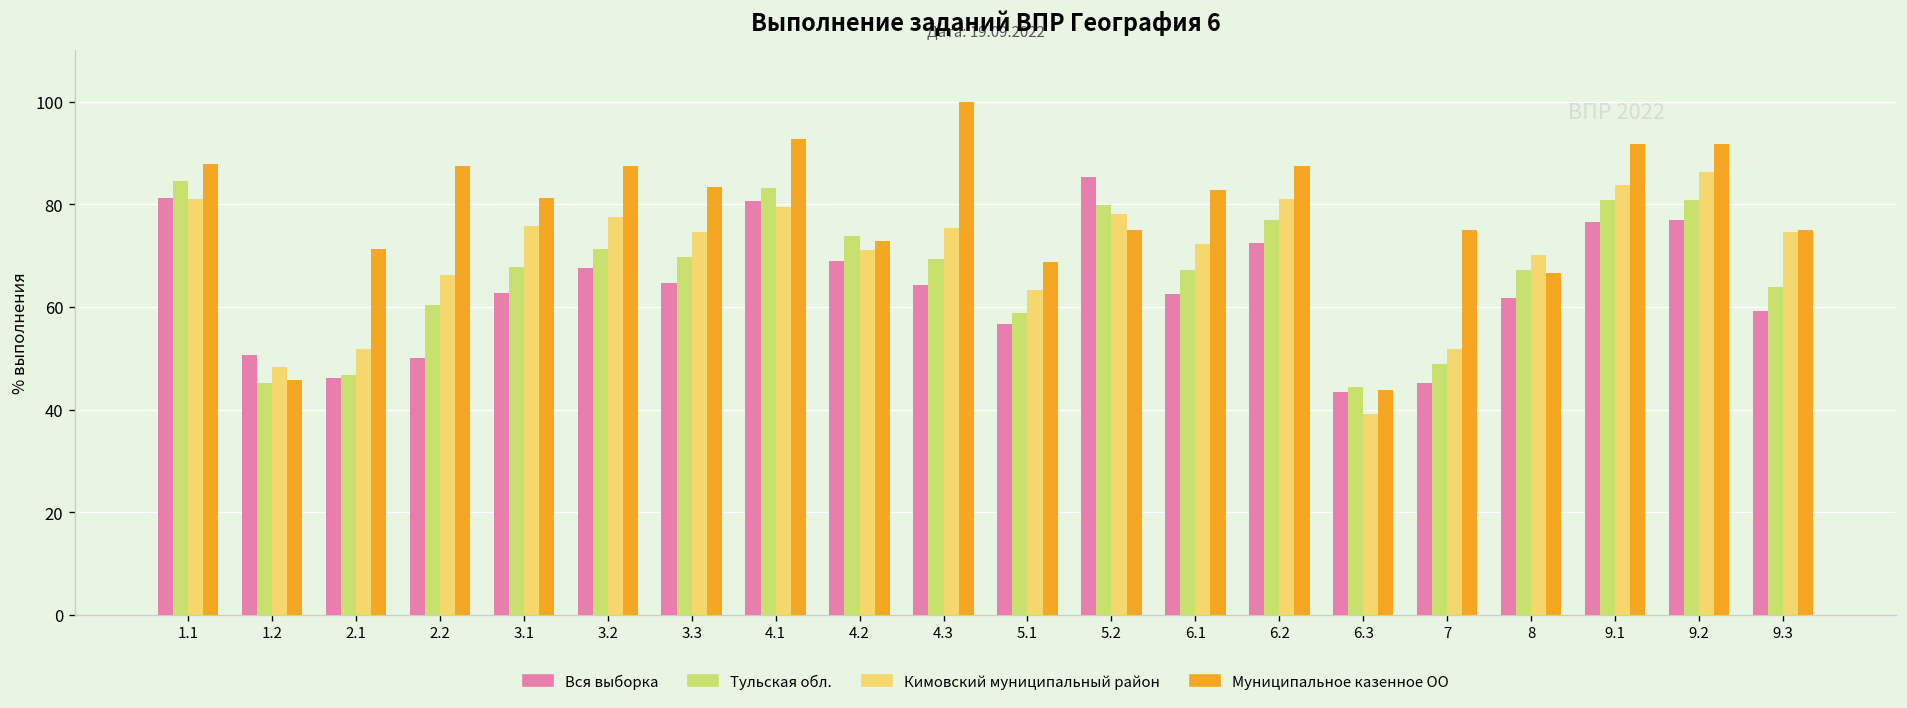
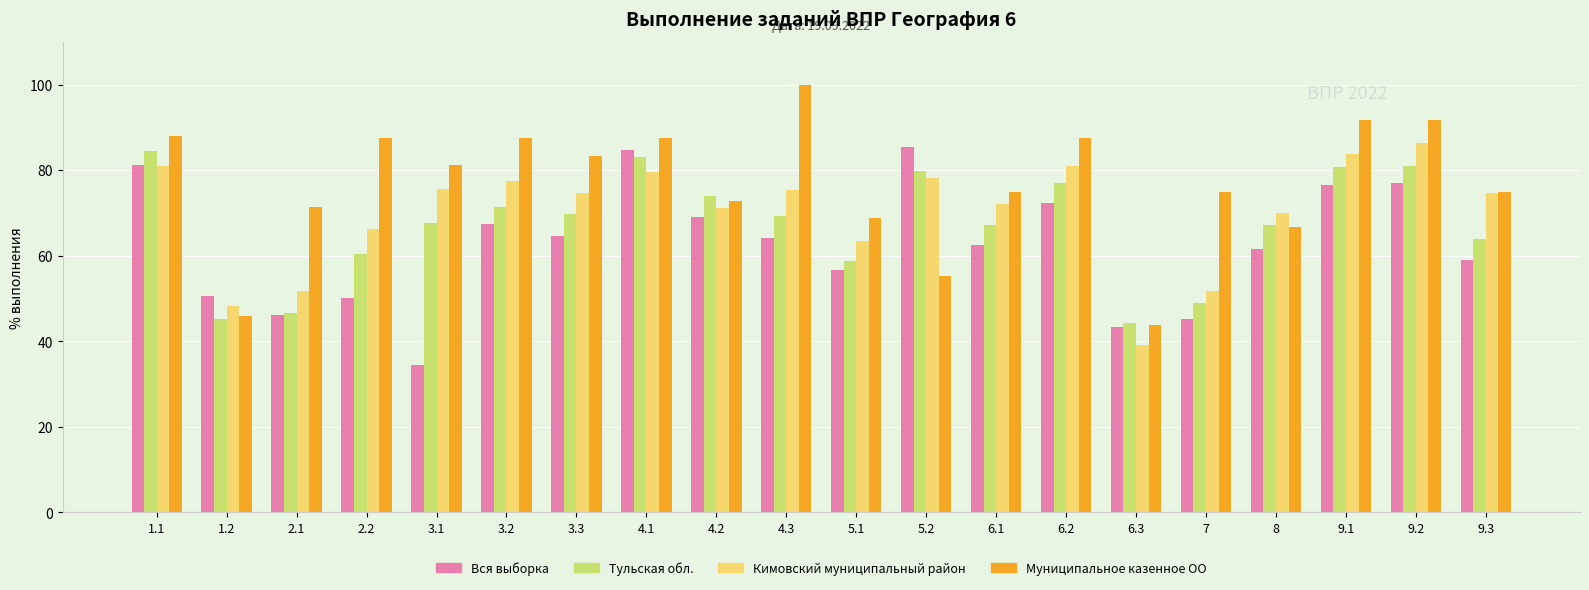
Вся выборка, 3.1: 63 -> 35
Вся выборка, 4.1: 81 -> 85
Муниципальное казенное ОО, 4.1: 93 -> 88
Муниципальное казенное ОО, 5.2: 75 -> 55
Муниципальное казенное ОО, 6.1: 83 -> 75
